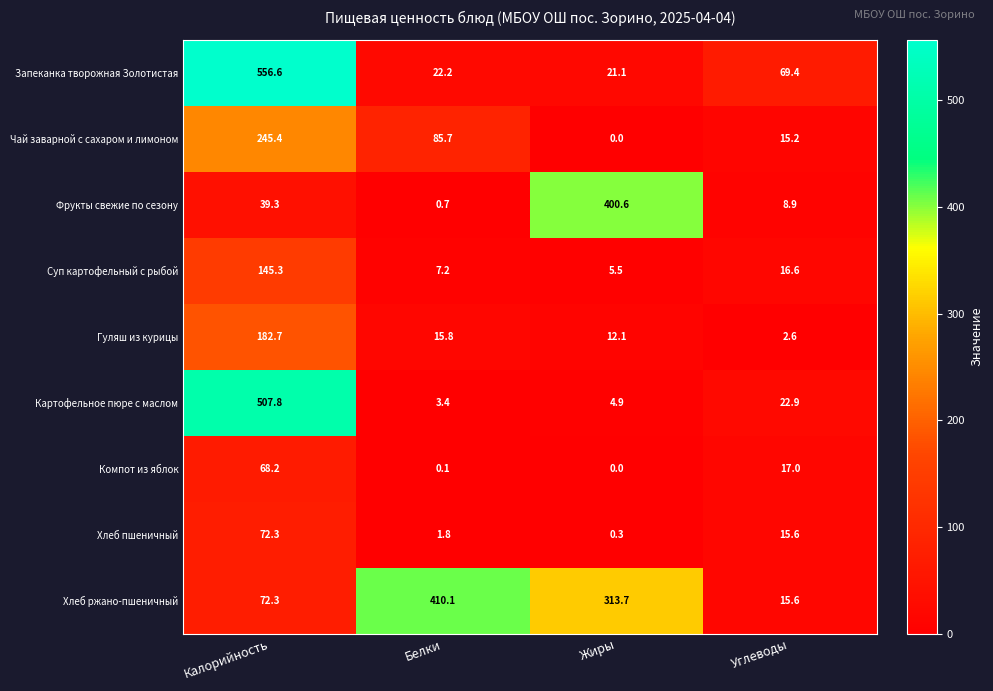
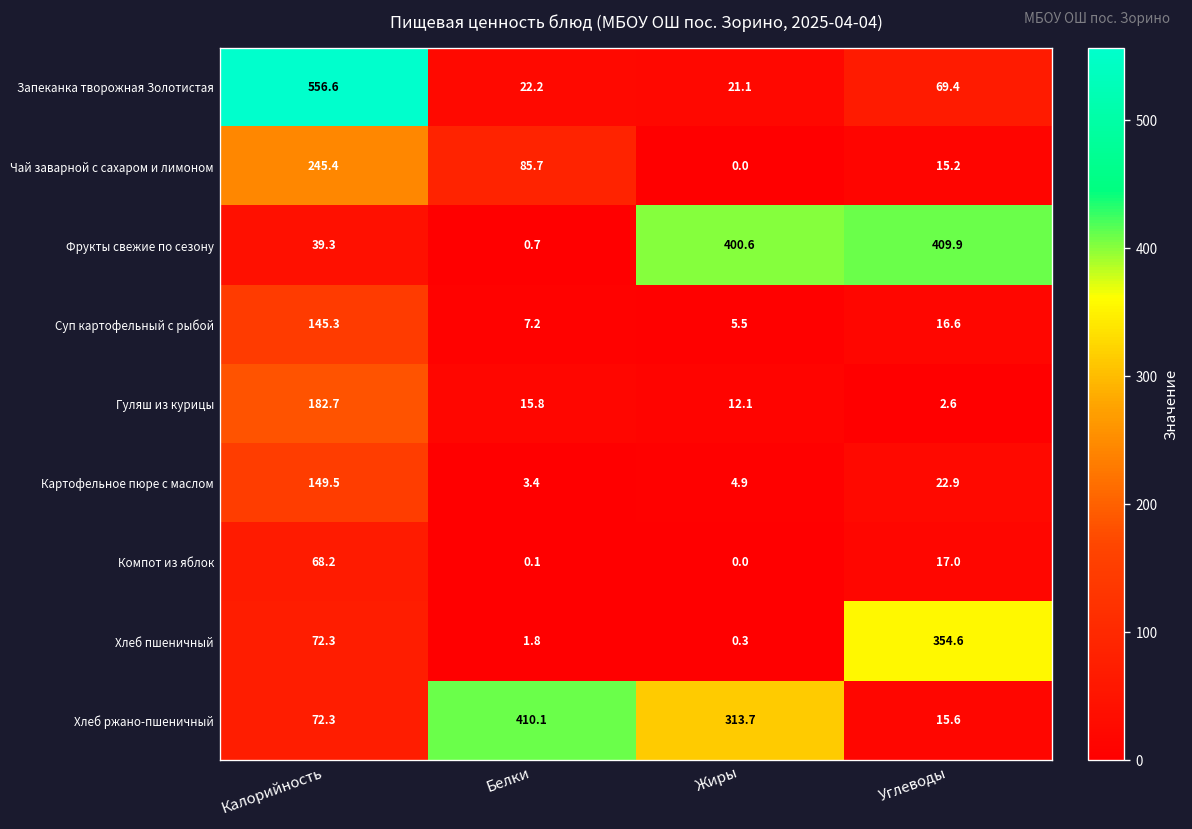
Фрукты свежие по сезону, Углеводы: 8.9 -> 409.9
Картофельное пюре с маслом, Калорийность: 507.8 -> 149.5
Хлеб пшеничный, Углеводы: 15.6 -> 354.6
